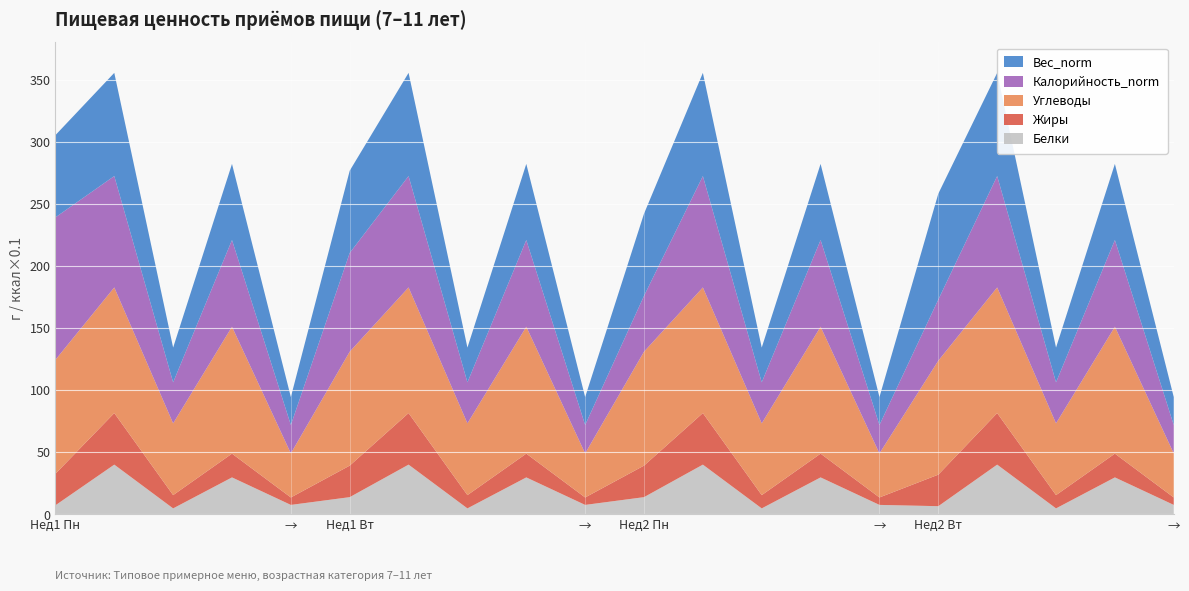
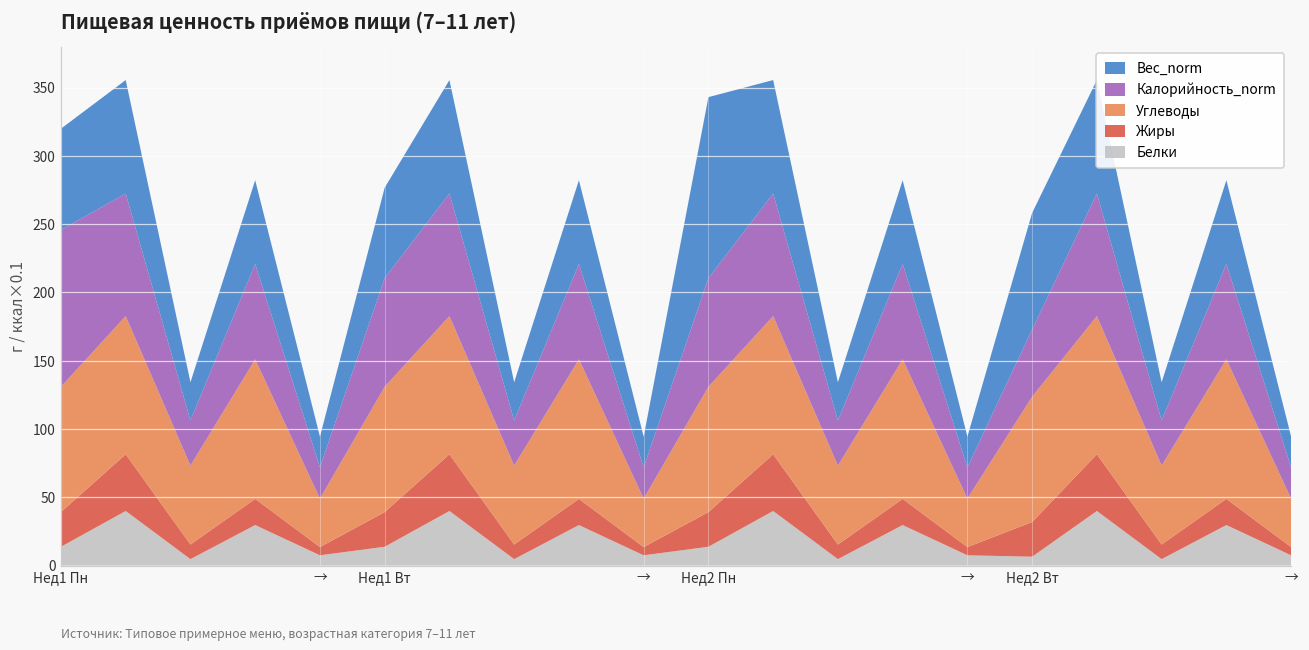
Белки, Нед1 Пн: 7 -> 14
Вес_norm, Нед1 Пн: 66 -> 74
Калорийность_norm, Нед2 Пн: 45 -> 80
Вес_norm, Нед2 Пн: 66 -> 133
